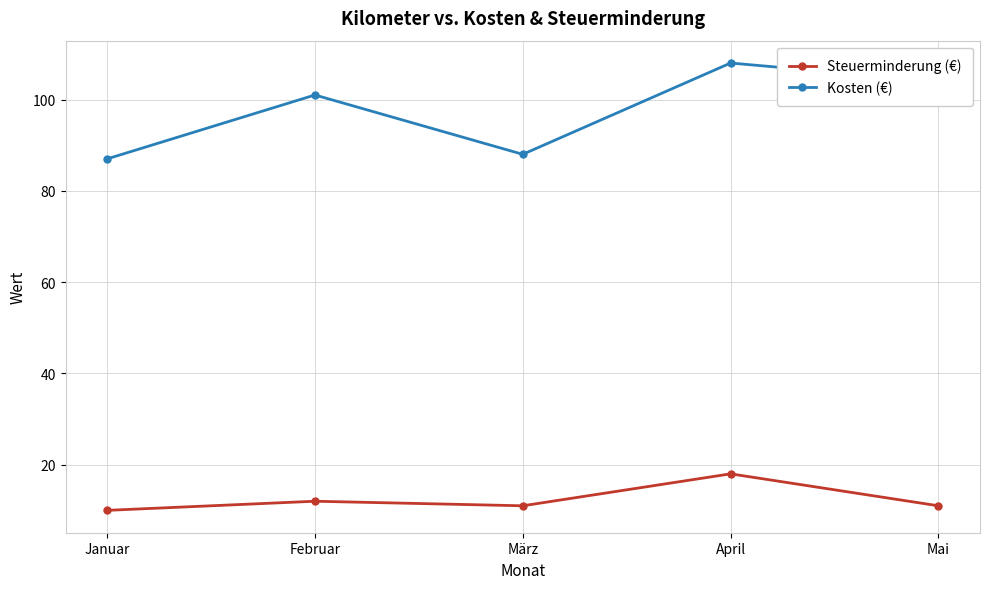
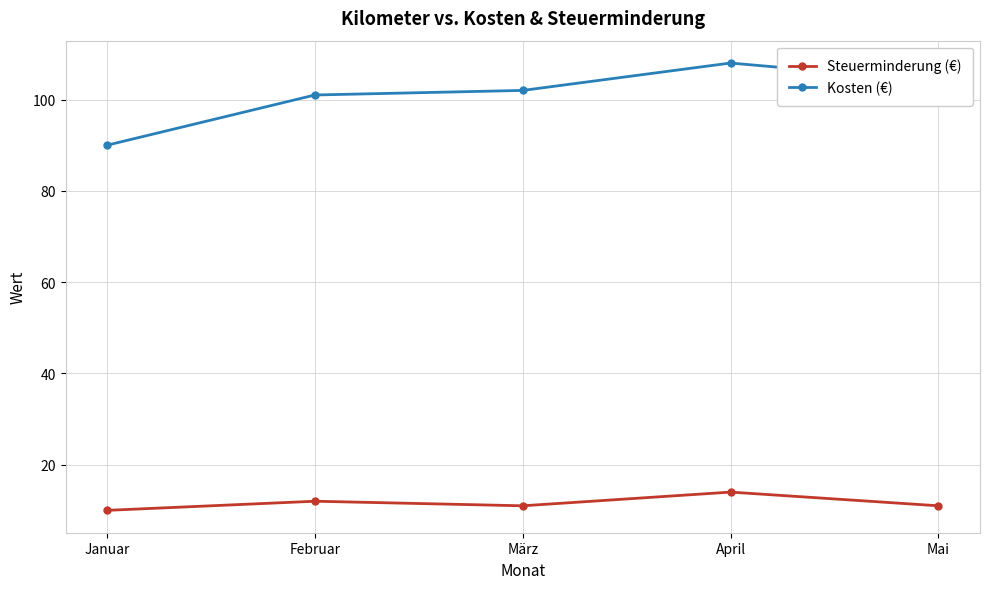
Kosten (€), Januar: 87 -> 90
Kosten (€), März: 88 -> 102
Steuerminderung (€), April: 18 -> 14
